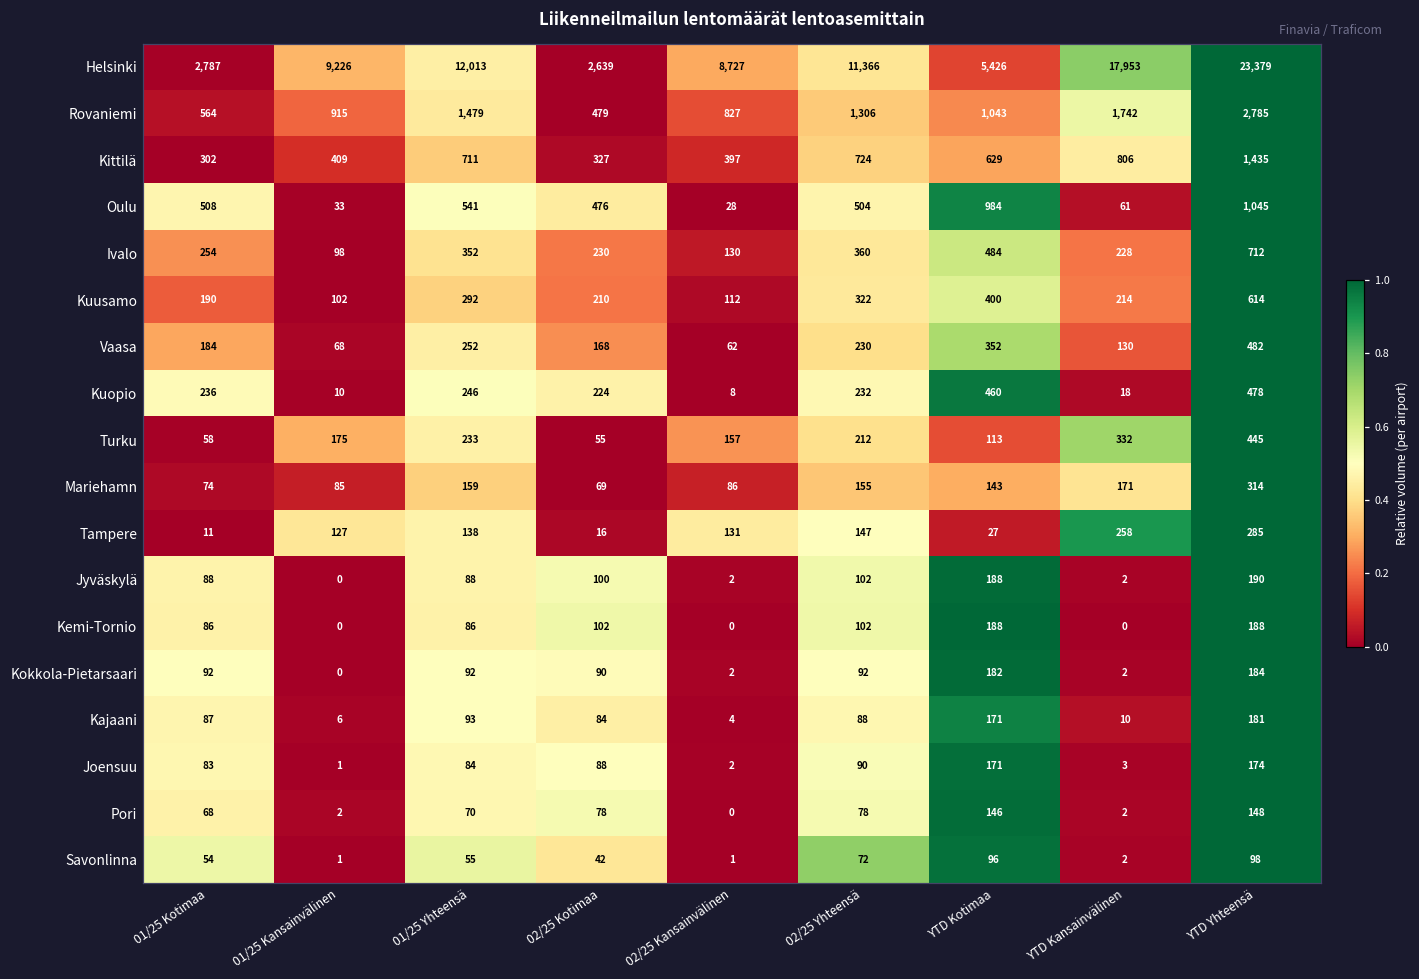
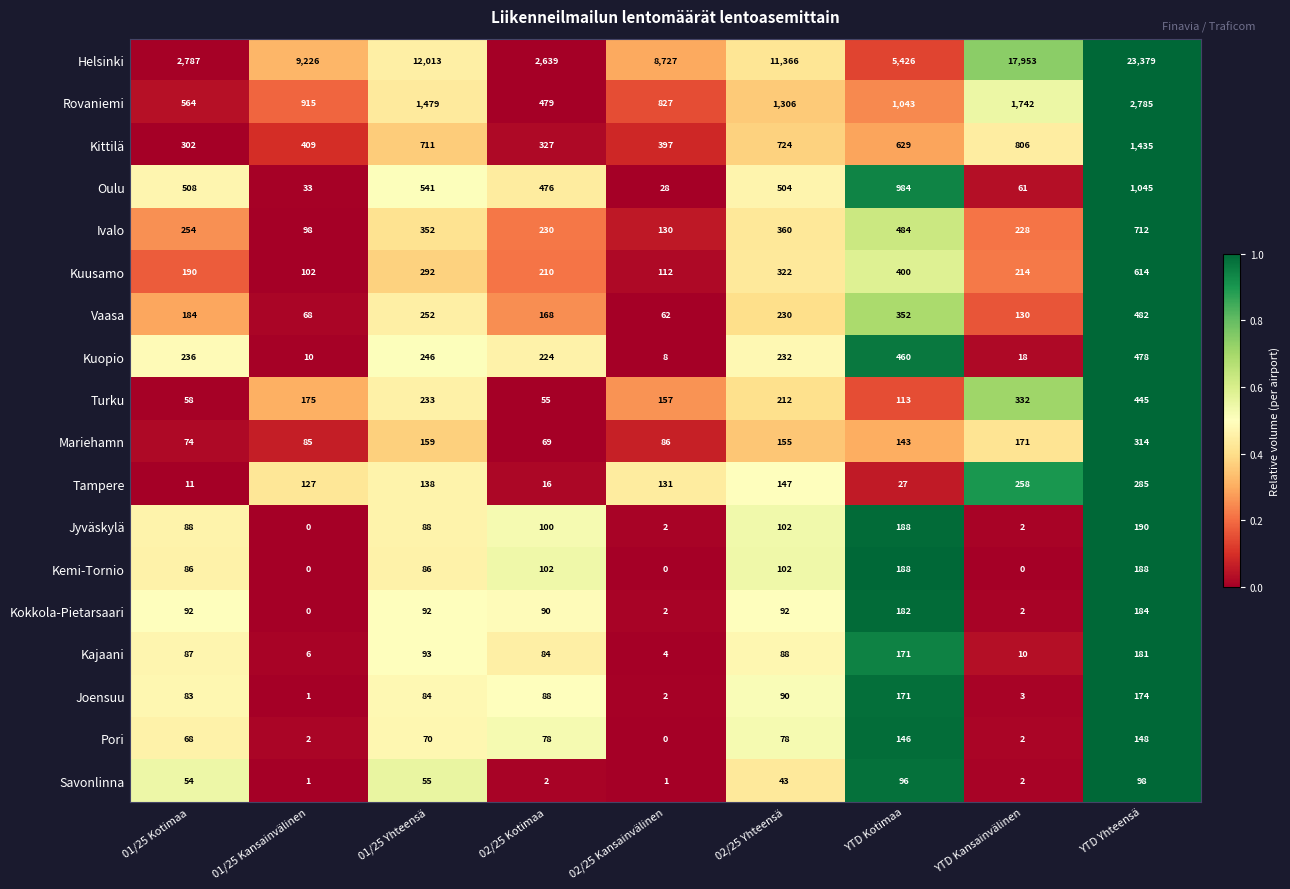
Savonlinna, 02/25 Kotimaa: 42 -> 2
Savonlinna, 02/25 Yhteensä: 72 -> 43
